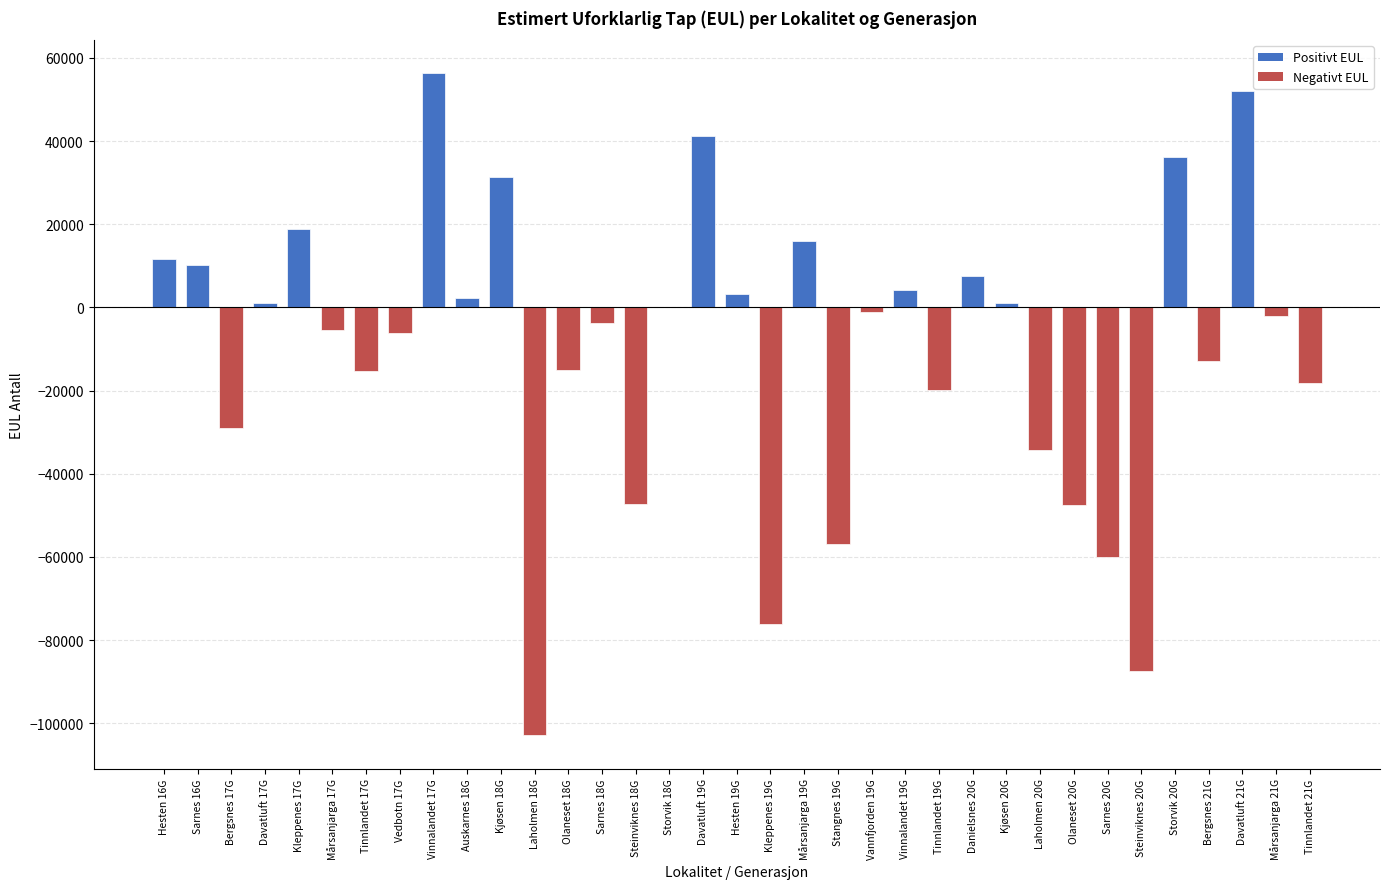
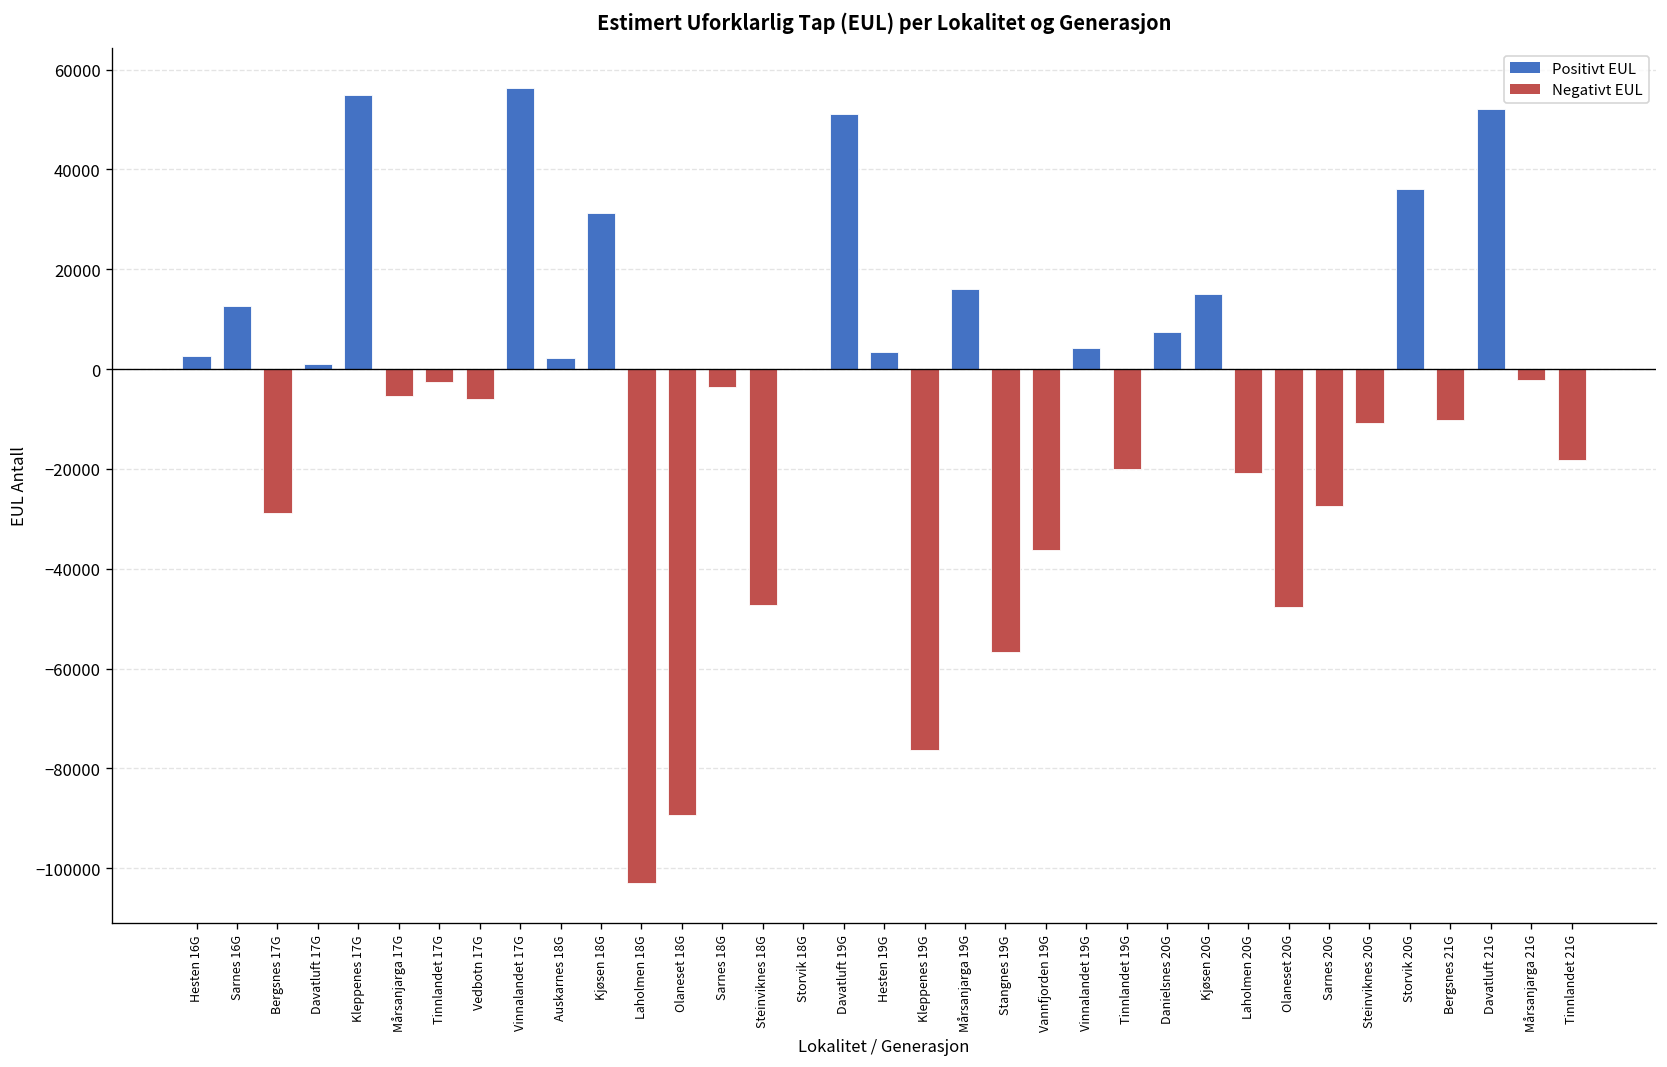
Hesten 16G: 12000 -> 3000
Sarnes 16G: 10000 -> 13000
Kleppenes 17G: 19000 -> 55000
Tinnlandet 17G: -15000 -> -3000
Olaneset 18G: -15000 -> -89000
Davatluft 19G: 41000 -> 51000
Vannfjorden 19G: -1000 -> -36000
Kjøsen 20G: 1000 -> 15000
Laholmen 20G: -34000 -> -21000
Sarnes 20G: -60000 -> -27000
Steinviknes 20G: -87000 -> -11000
Bergsnes 21G: -13000 -> -10000
